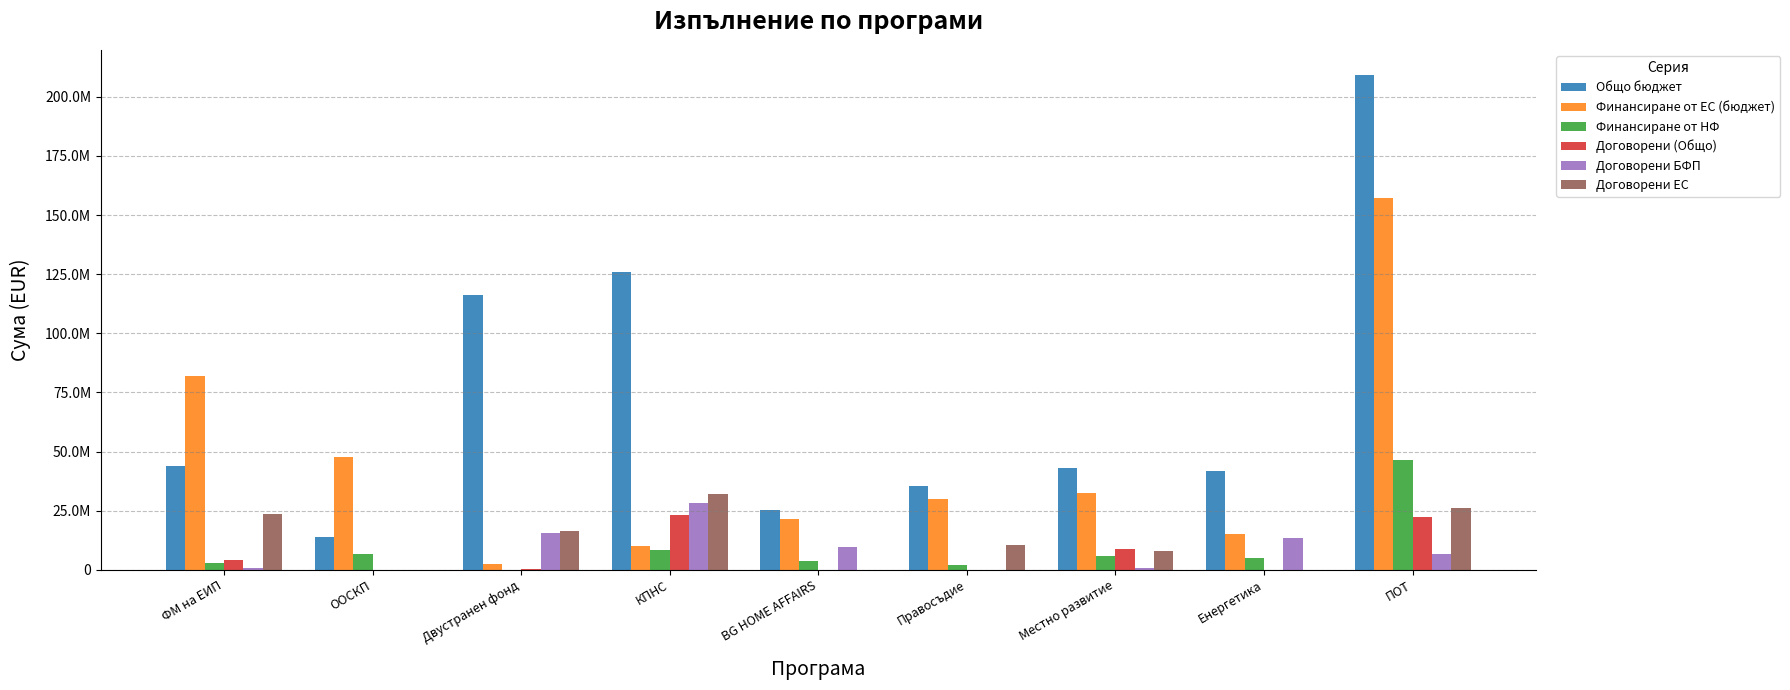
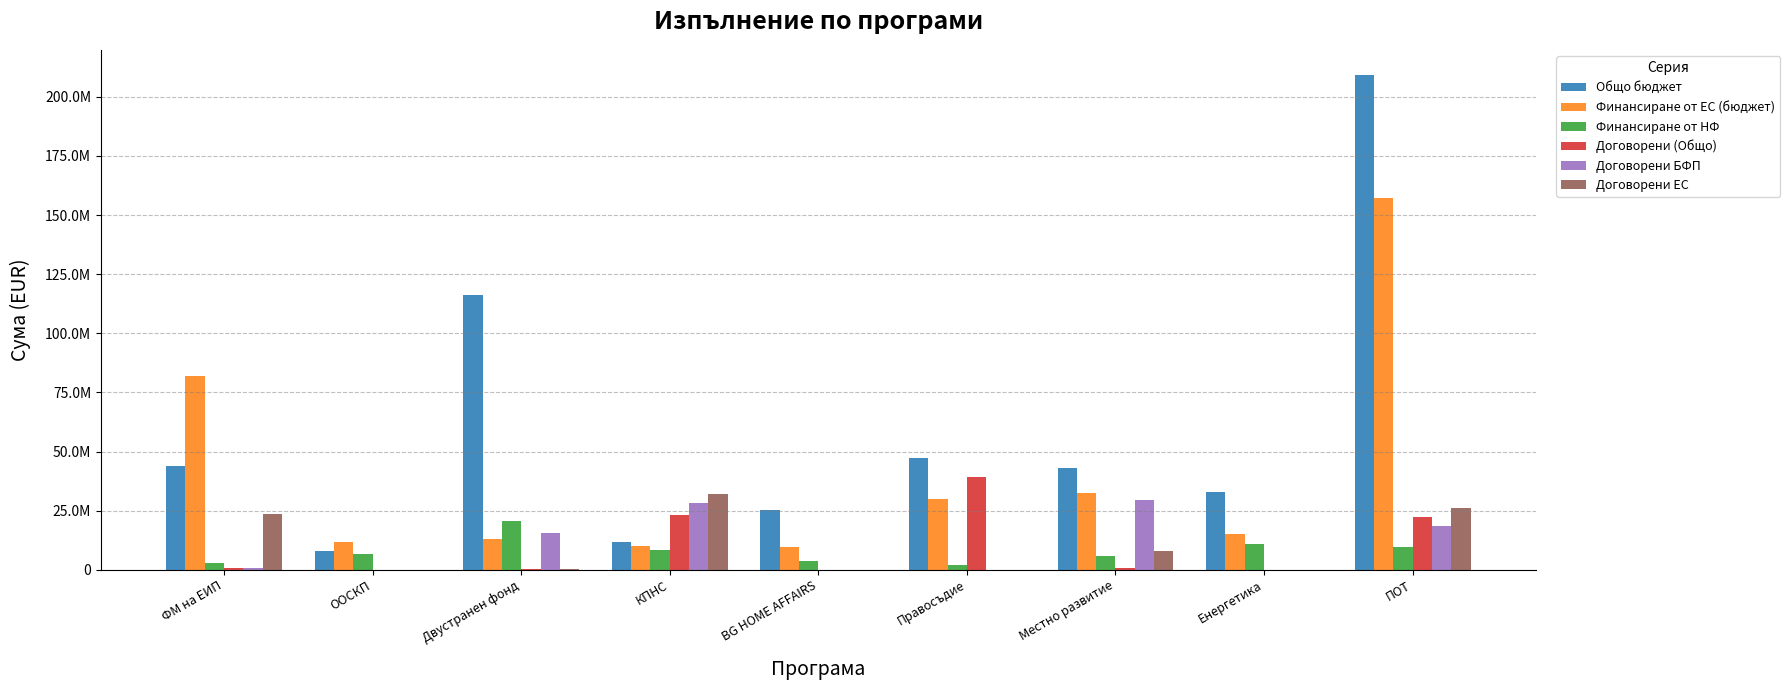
Договорени (Общо), ФМ на ЕИП: 4000000 -> 1000000
Общо бюджет, ООСКП: 14000000 -> 8000000
Финансиране от ЕС (бюджет), ООСКП: 48000000 -> 12000000
Финансиране от ЕС (бюджет), Двустранен фонд: 3000000 -> 13000000
Финансиране от НФ, Двустранен фонд: 0 -> 21000000
Договорени ЕС, Двустранен фонд: 16000000 -> 0
Общо бюджет, КПНС: 126000000 -> 12000000
Финансиране от ЕС (бюджет), BG HOME AFFAIRS: 21000000 -> 10000000
Договорени БФП, BG HOME AFFAIRS: 10000000 -> 0
Общо бюджет, Правосъдие: 35000000 -> 47000000
Договорени (Общо), Правосъдие: 0 -> 39000000
Договорени ЕС, Правосъдие: 11000000 -> 0
Договорени (Общо), Местно развитие: 9000000 -> 1000000
Договорени БФП, Местно развитие: 1000000 -> 30000000
Общо бюджет, Енергетика: 42000000 -> 33000000
Финансиране от НФ, Енергетика: 5000000 -> 11000000
Договорени БФП, Енергетика: 13000000 -> 0
Финансиране от НФ, ПОТ: 47000000 -> 10000000
Договорени БФП, ПОТ: 7000000 -> 19000000
